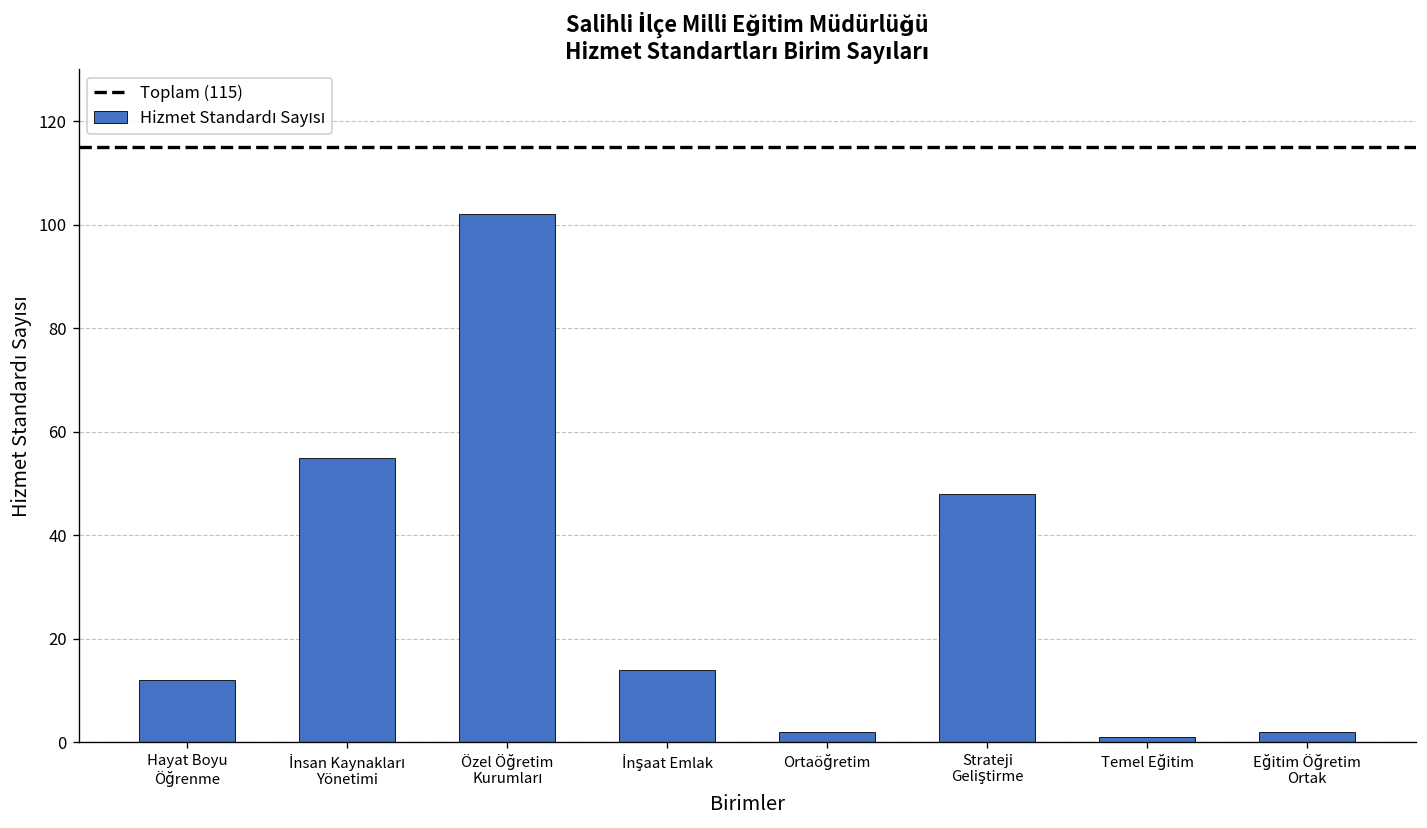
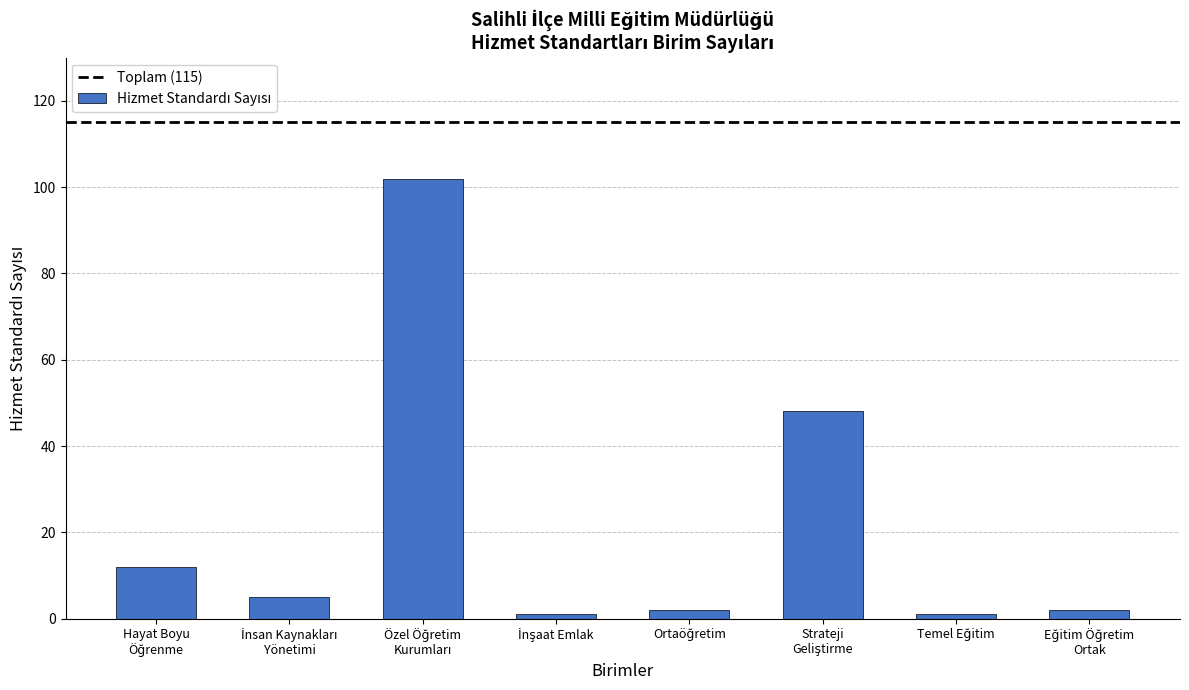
İnsan Kaynakları Yönetimi: 55 -> 5
İnşaat Emlak: 14 -> 1
